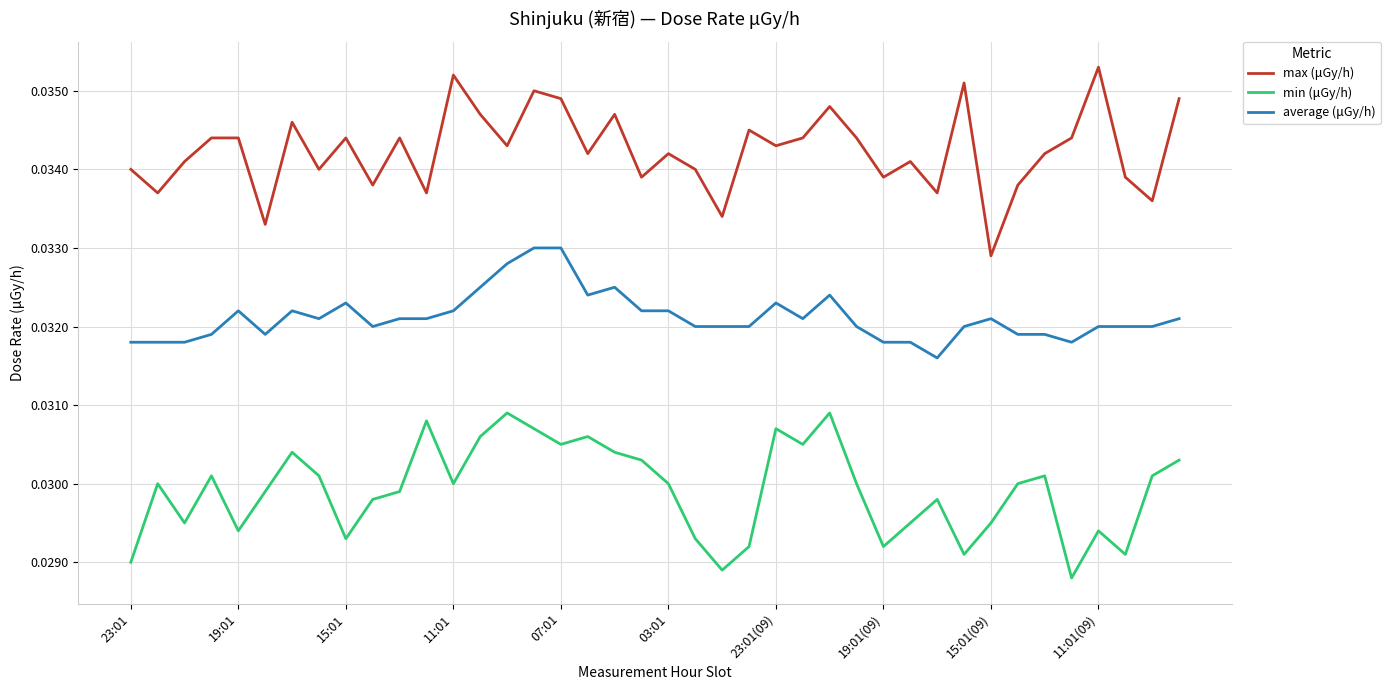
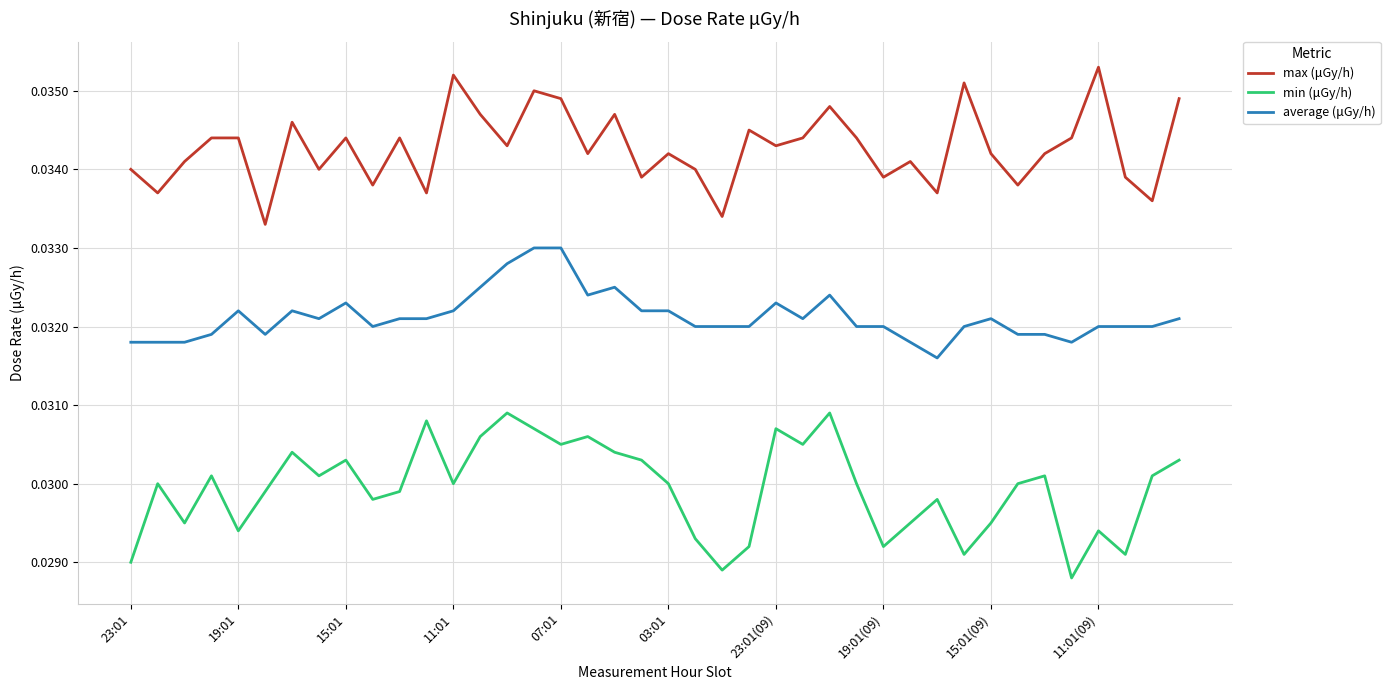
min (μGy/h), 15:01: 0.0293 -> 0.0303
average (μGy/h), 19:01(09): 0.0318 -> 0.0320
max (μGy/h), 15:01(09): 0.0329 -> 0.0342
